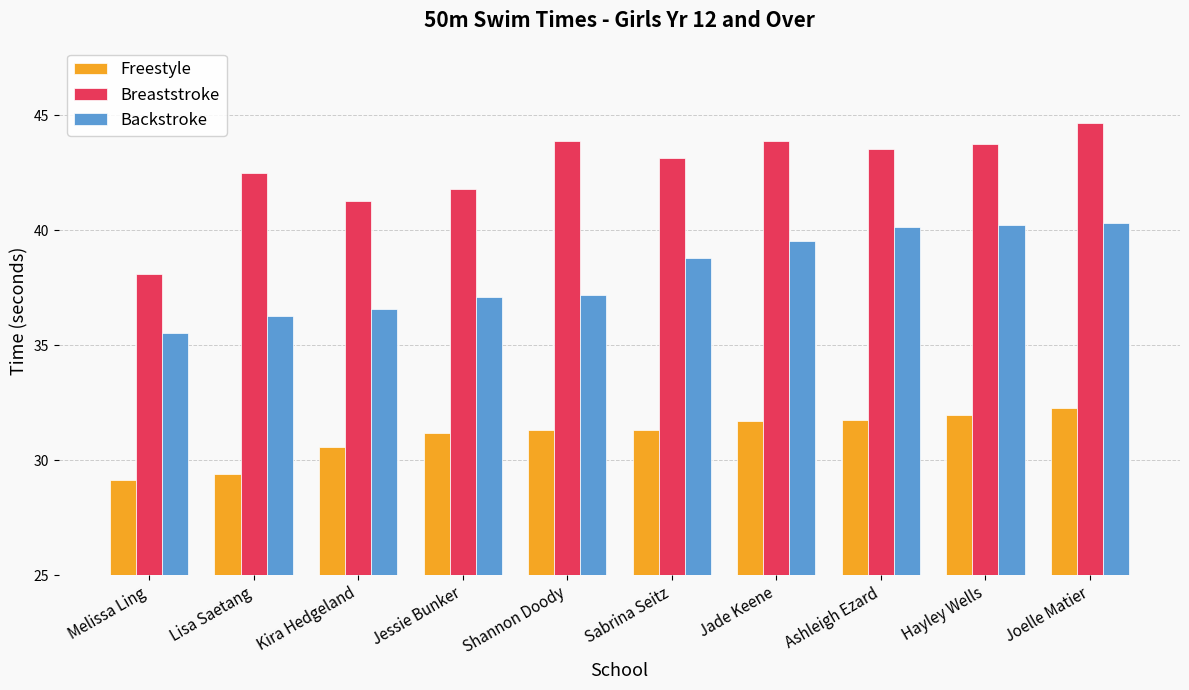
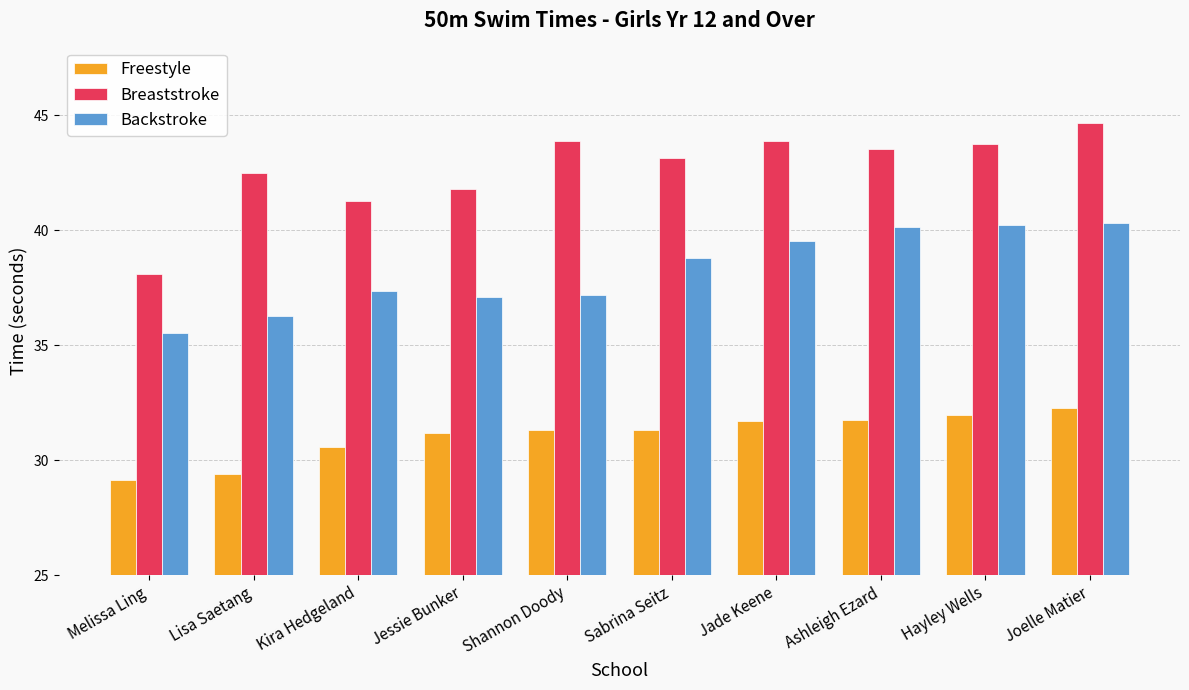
Backstroke, Kira Hedgeland: 36.6 -> 37.4
